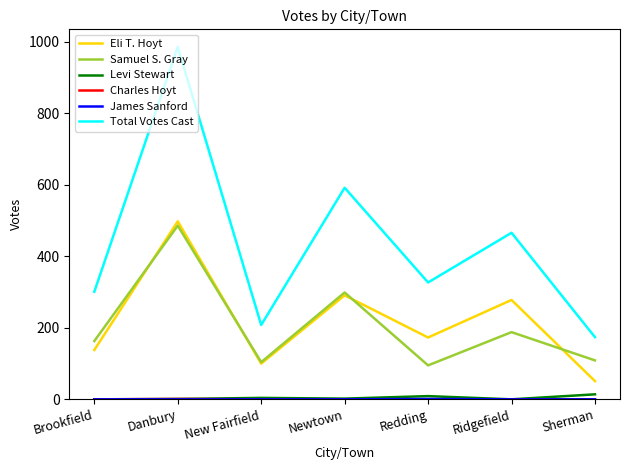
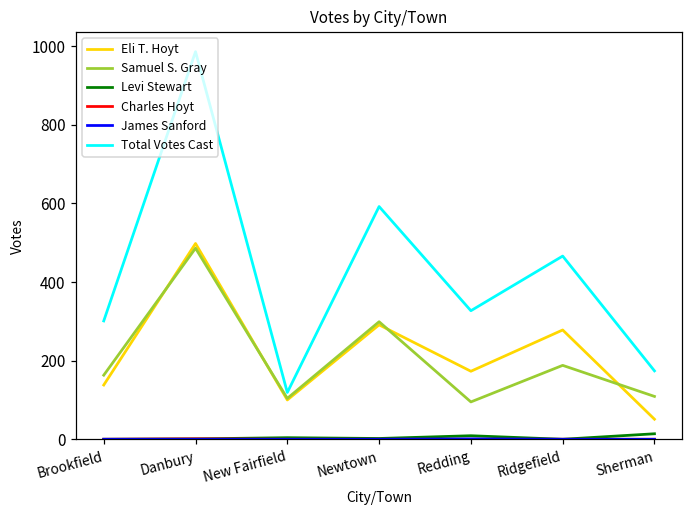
Total Votes Cast, New Fairfield: 210 -> 120
